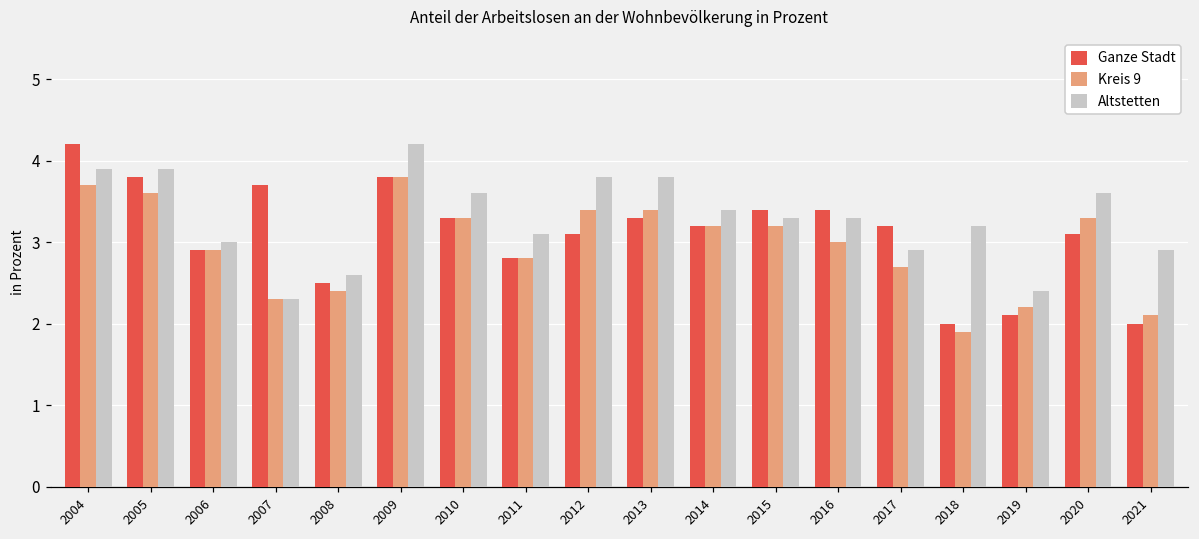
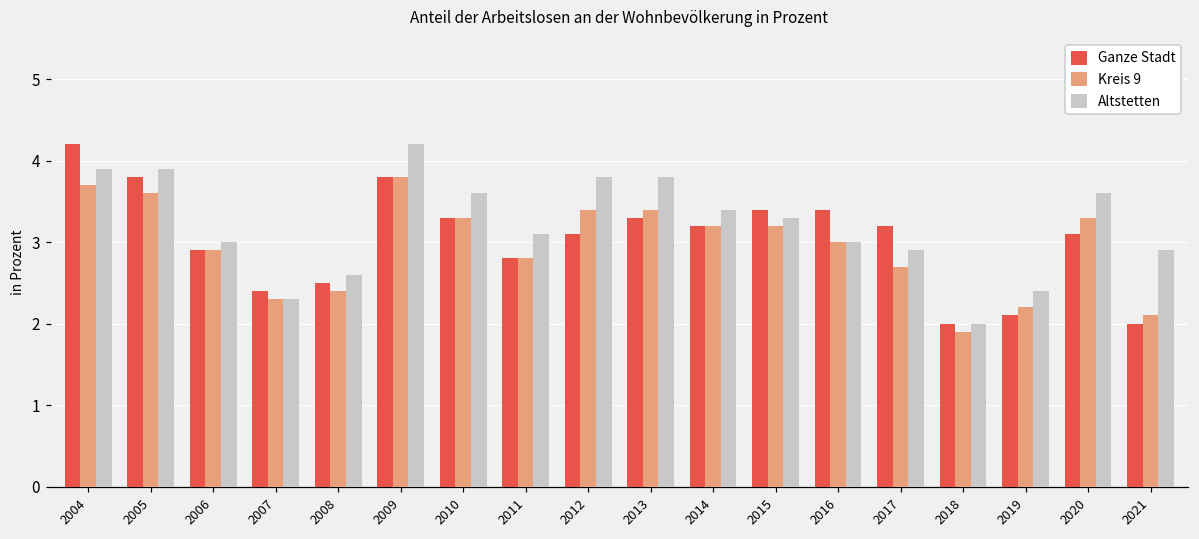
Ganze Stadt, 2007: 3.7 -> 2.4
Altstetten, 2016: 3.3 -> 3.0
Altstetten, 2018: 3.2 -> 2.0
